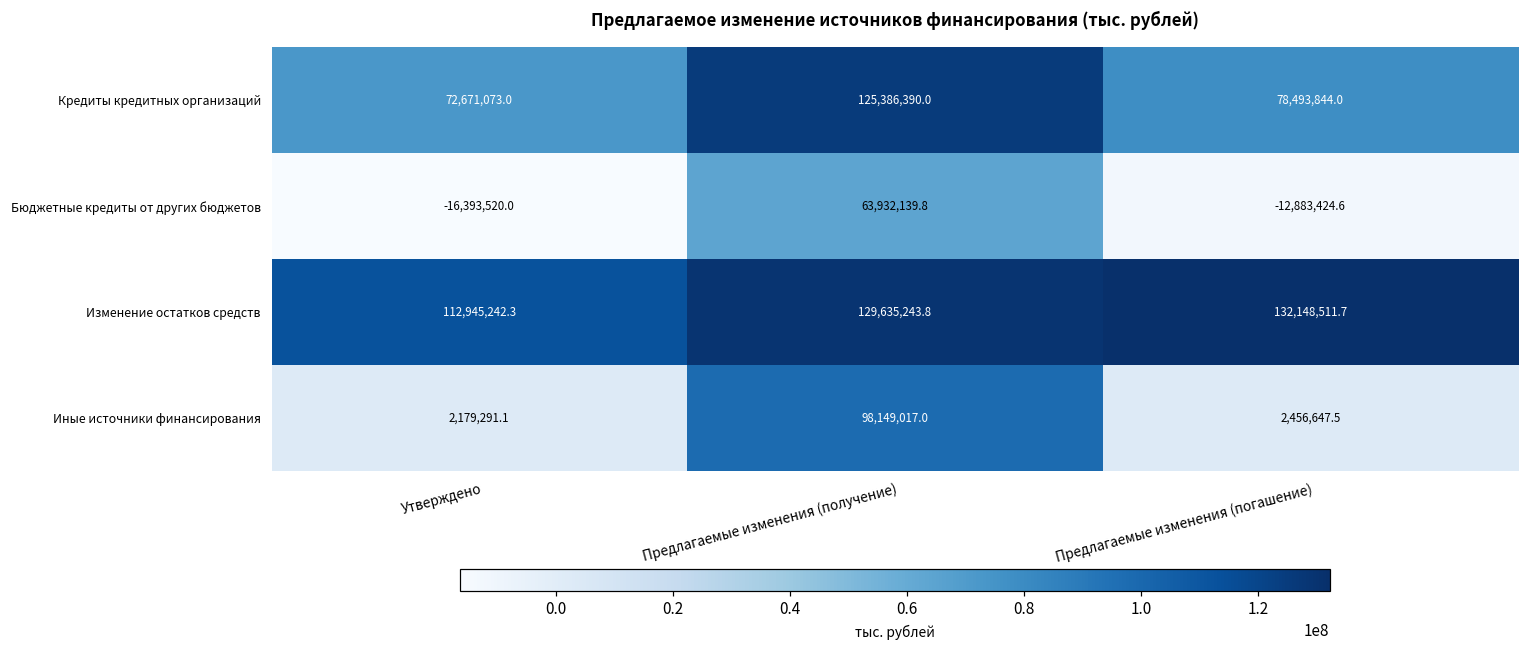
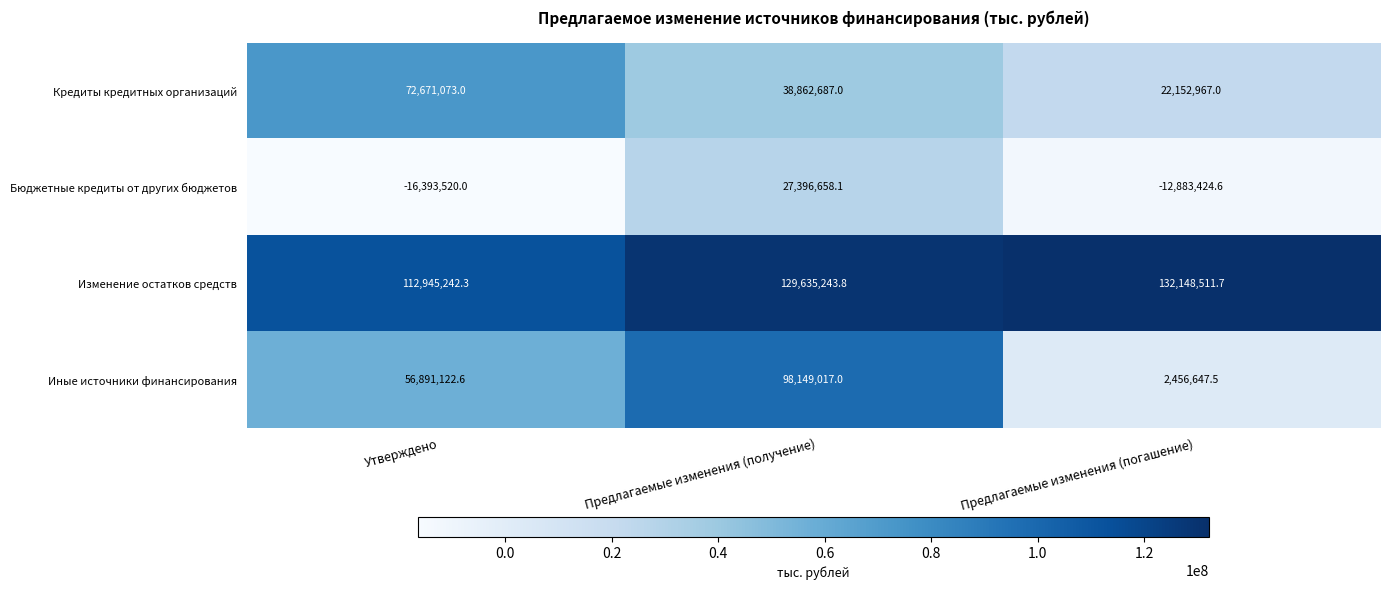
Кредиты кредитных организаций, Предлагаемые изменения (получение): 125,386,390.0 -> 38,862,687.0
Кредиты кредитных организаций, Предлагаемые изменения (погашение): 78,493,844.0 -> 22,152,967.0
Бюджетные кредиты от других бюджетов, Предлагаемые изменения (получение): 63,932,139.8 -> 27,396,658.1
Иные источники финансирования, Утверждено: 2,179,291.1 -> 56,891,122.6
